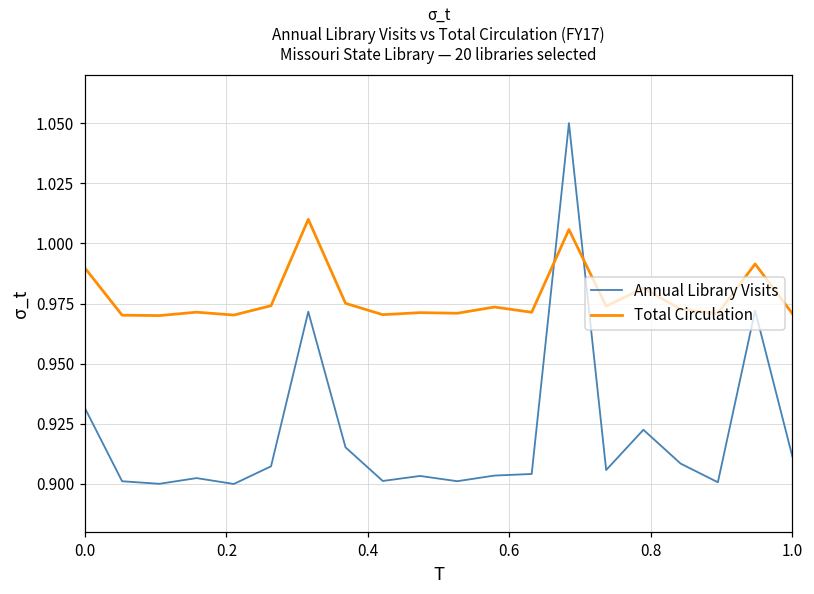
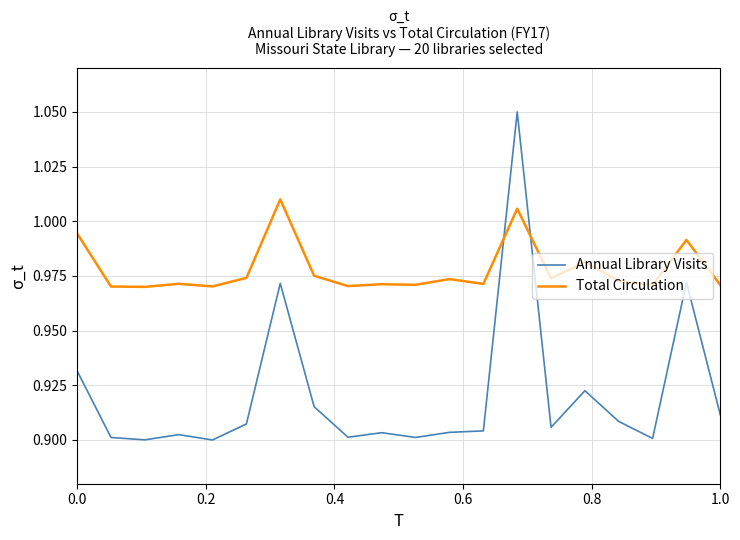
Total Circulation, 0.0: 0.990 -> 0.994
